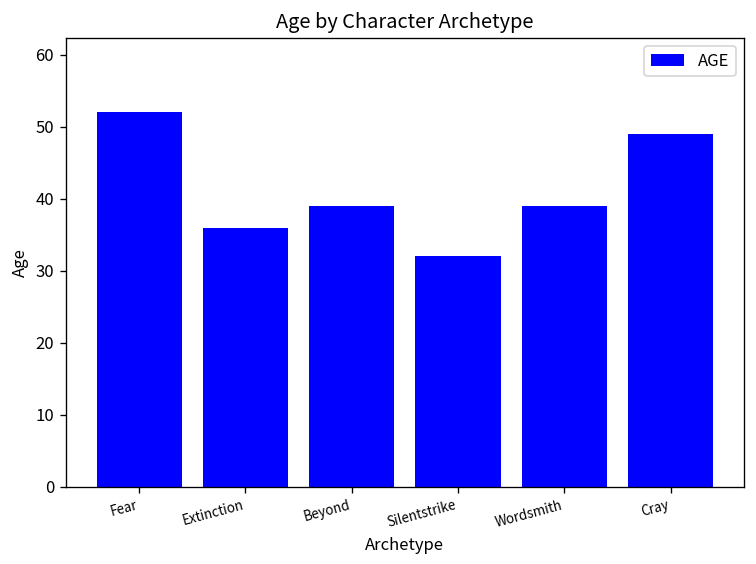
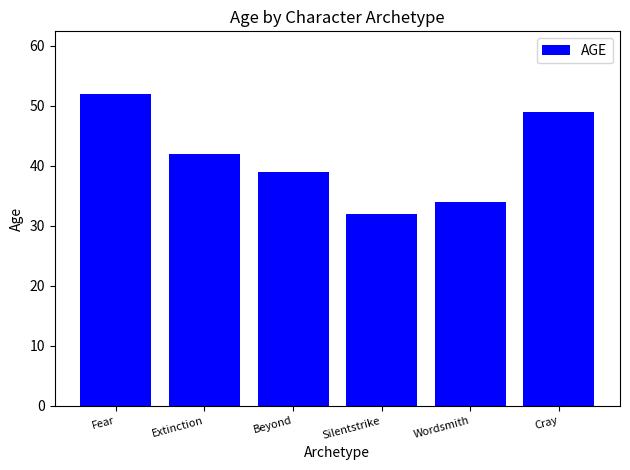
Extinction: 36 -> 42
Wordsmith: 39 -> 34
